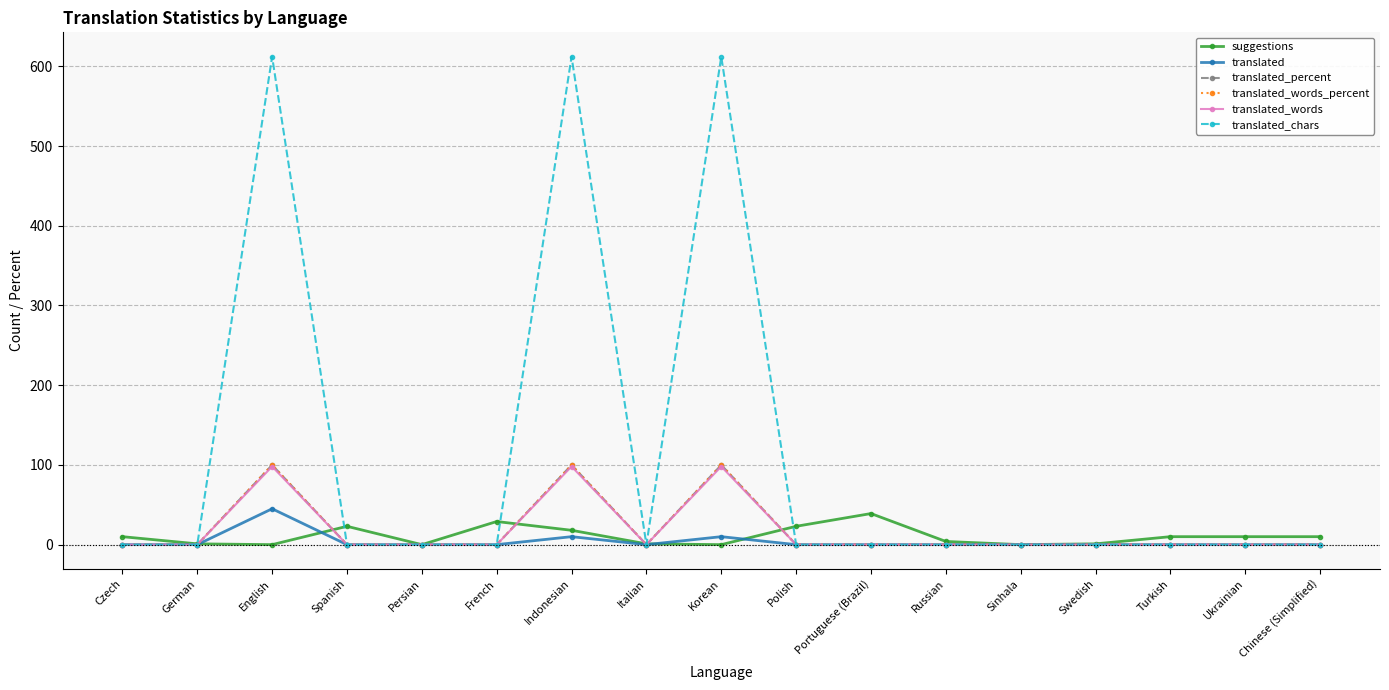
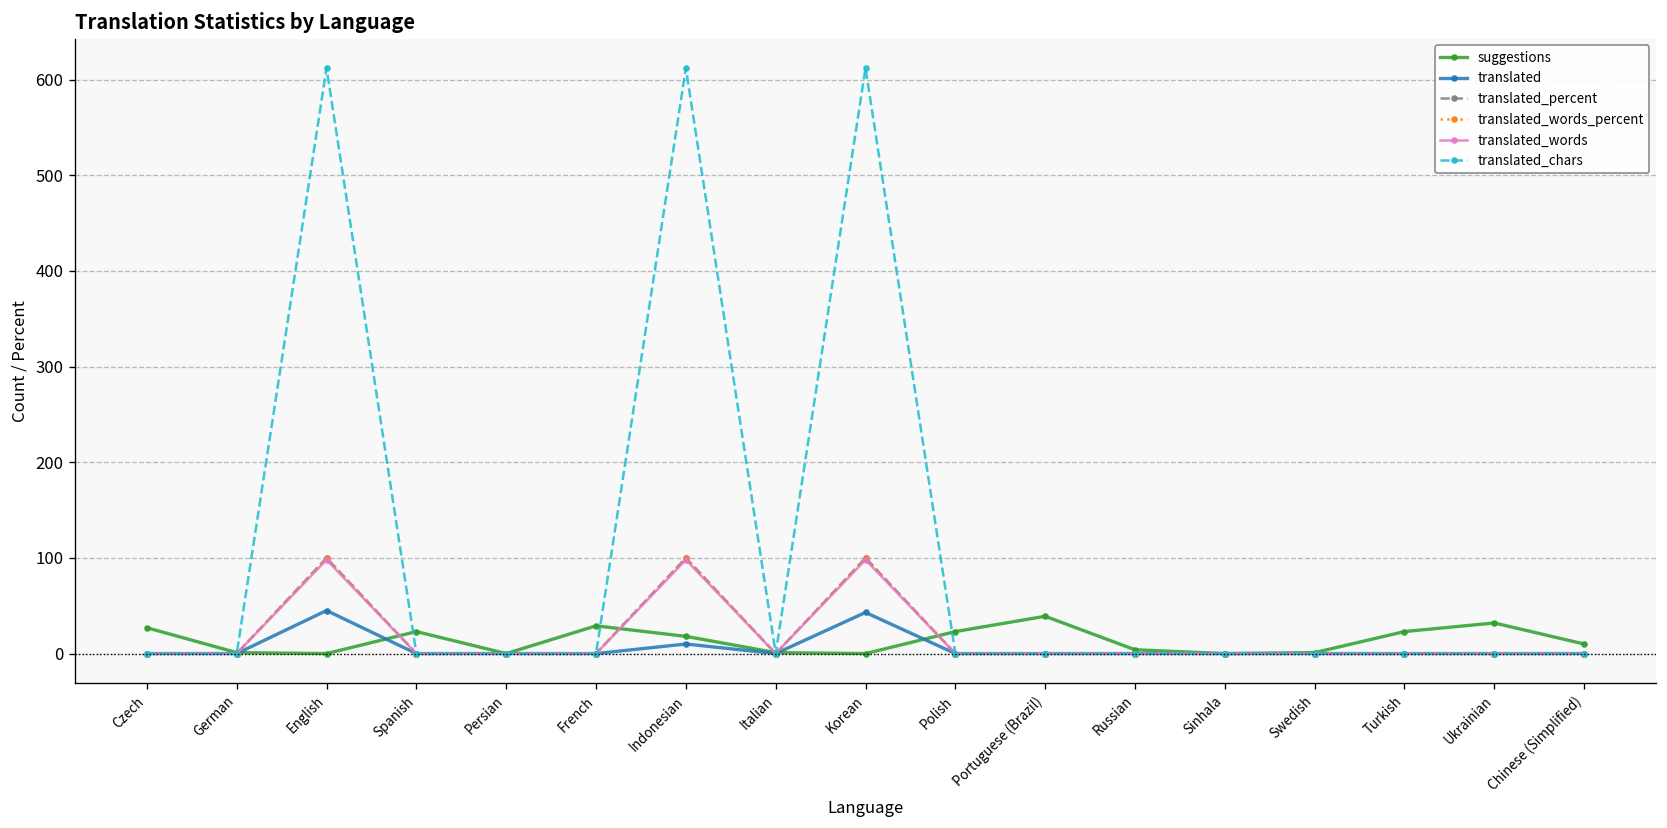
suggestions, Czech: 10 -> 30
translated, Korean: 10 -> 40
suggestions, Turkish: 10 -> 20
suggestions, Ukrainian: 10 -> 30
